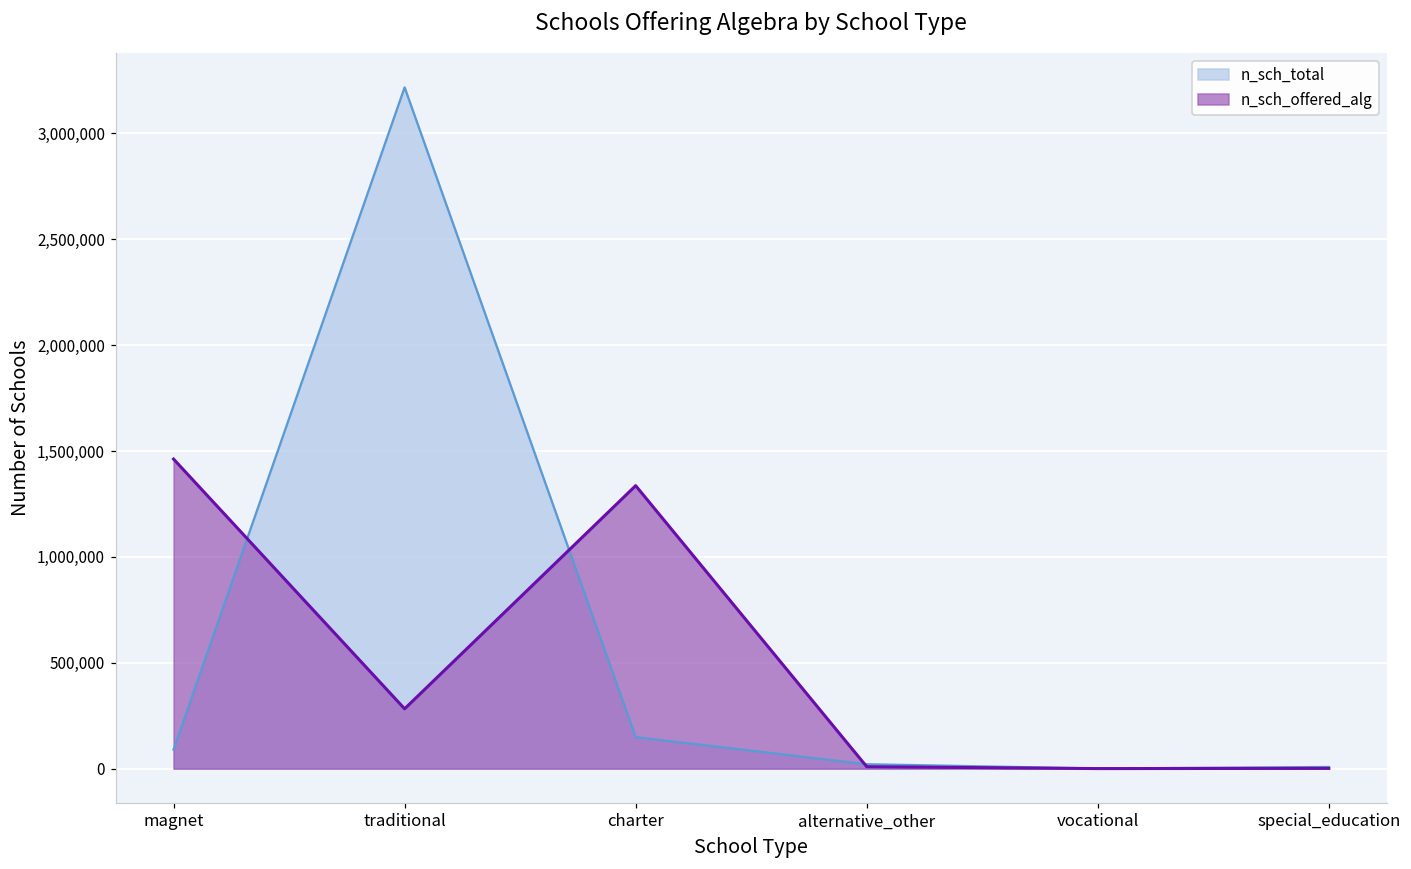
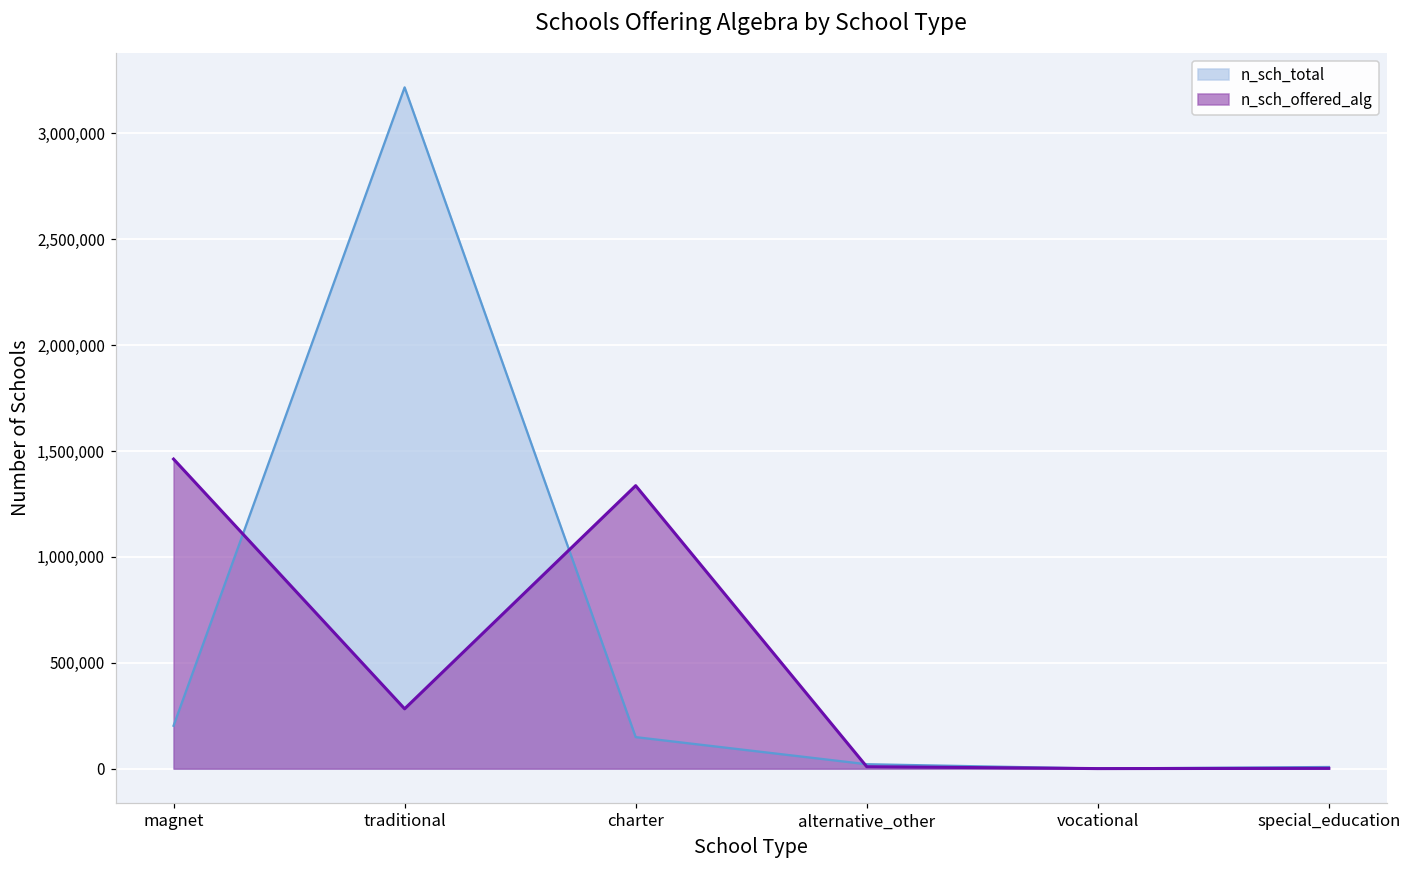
n_sch_total, magnet: 90,000 -> 200,000
